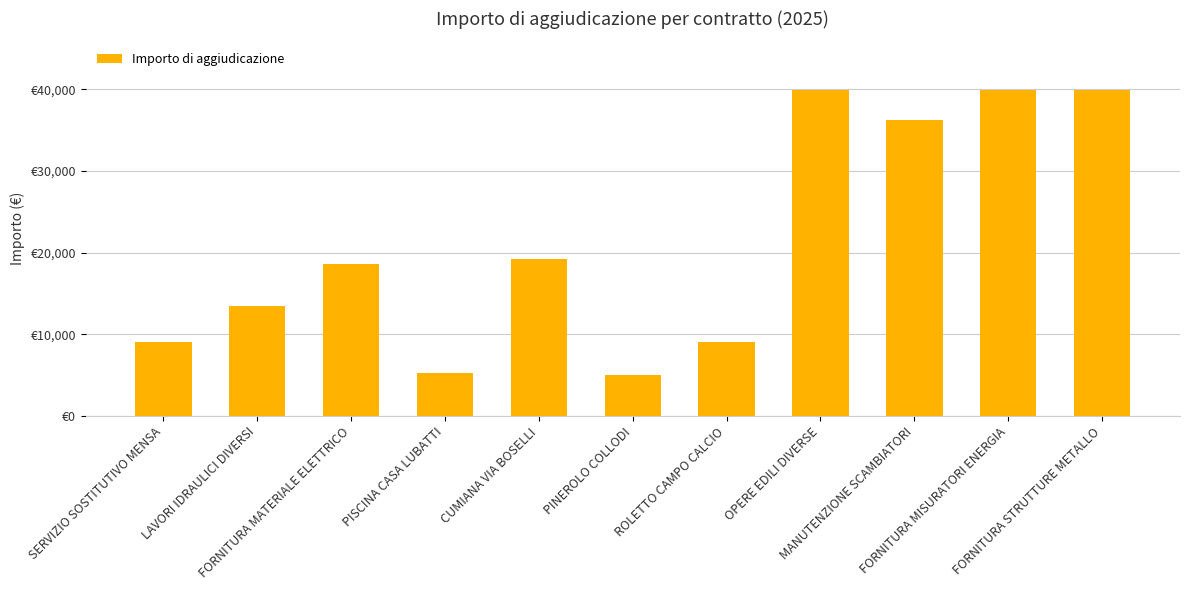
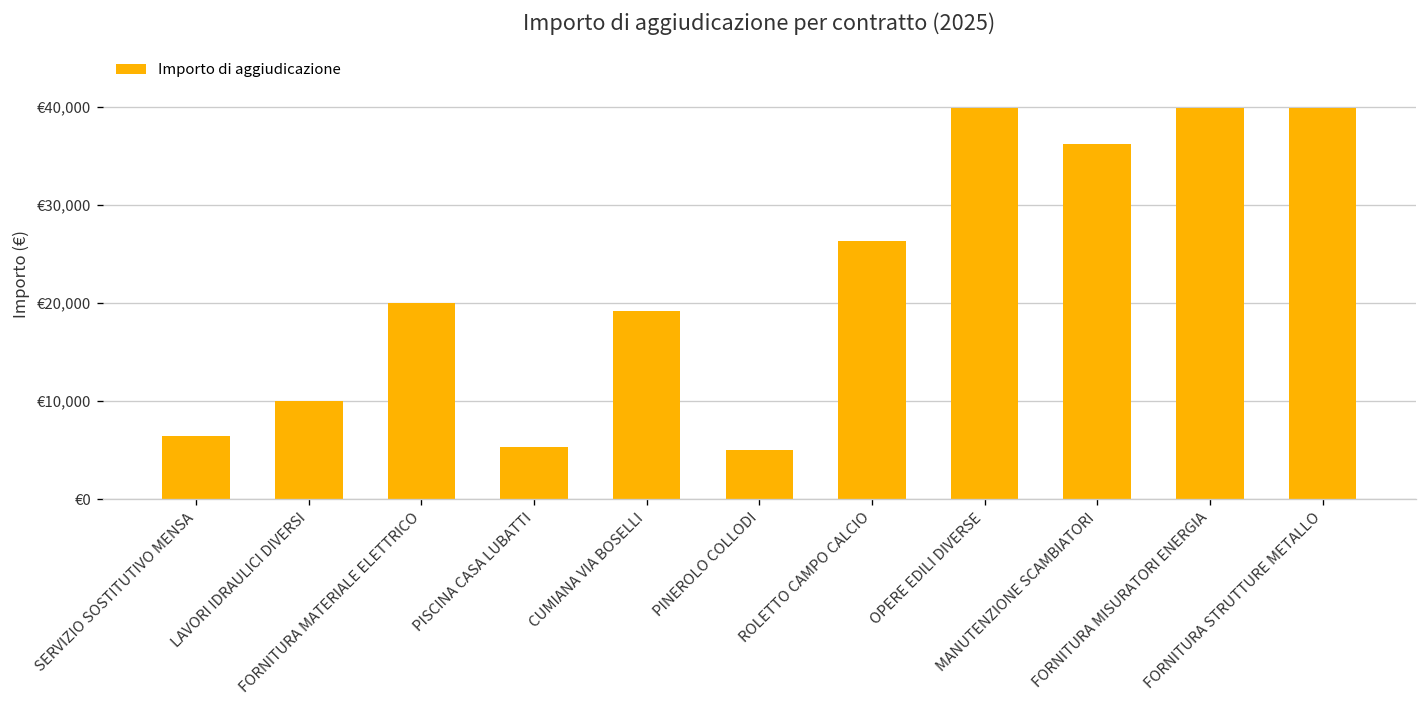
SERVIZIO SOSTITUTIVO MENSA: €9,000 -> €6,000
LAVORI IDRAULICI DIVERSI: €13,000 -> €10,000
FORNITURA MATERIALE ELETTRICO: €19,000 -> €20,000
ROLETTO CAMPO CALCIO: €9,000 -> €26,000
